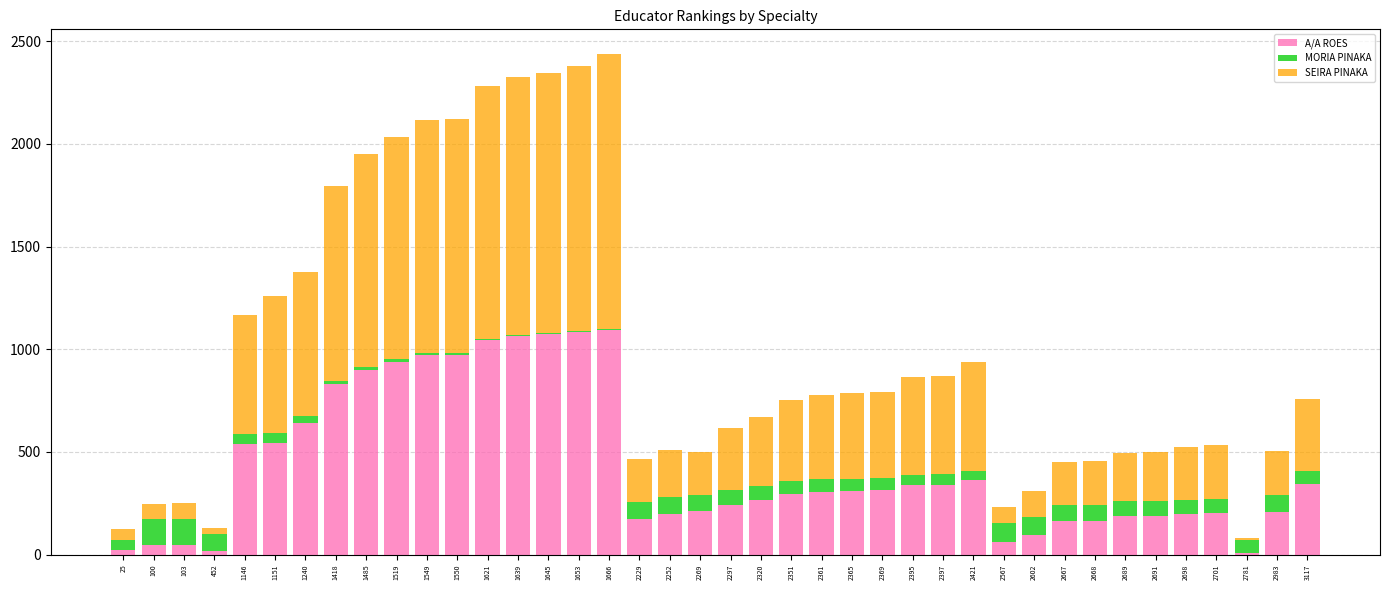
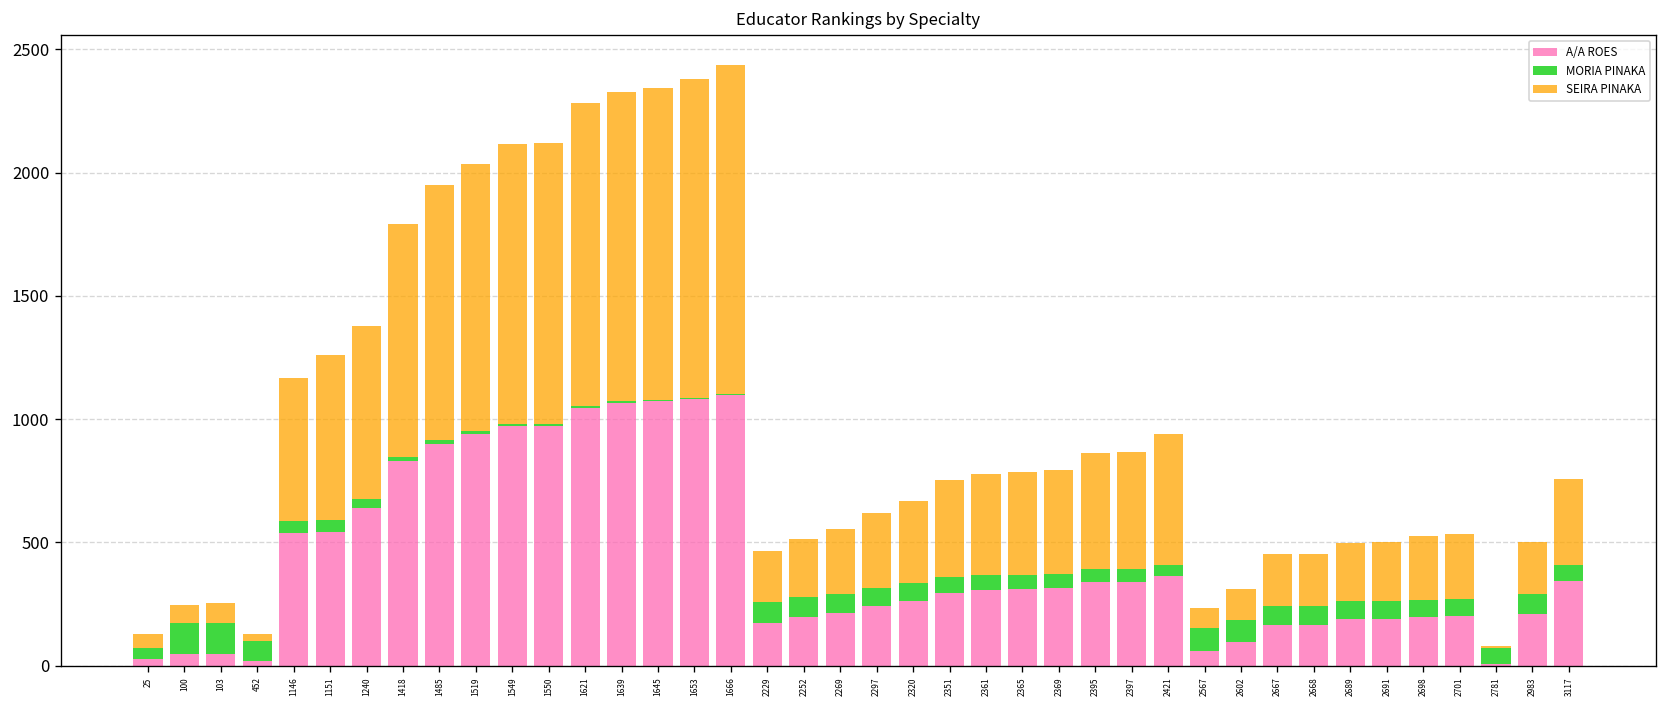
SEIRA PINAKA, 2269: 210 -> 260
